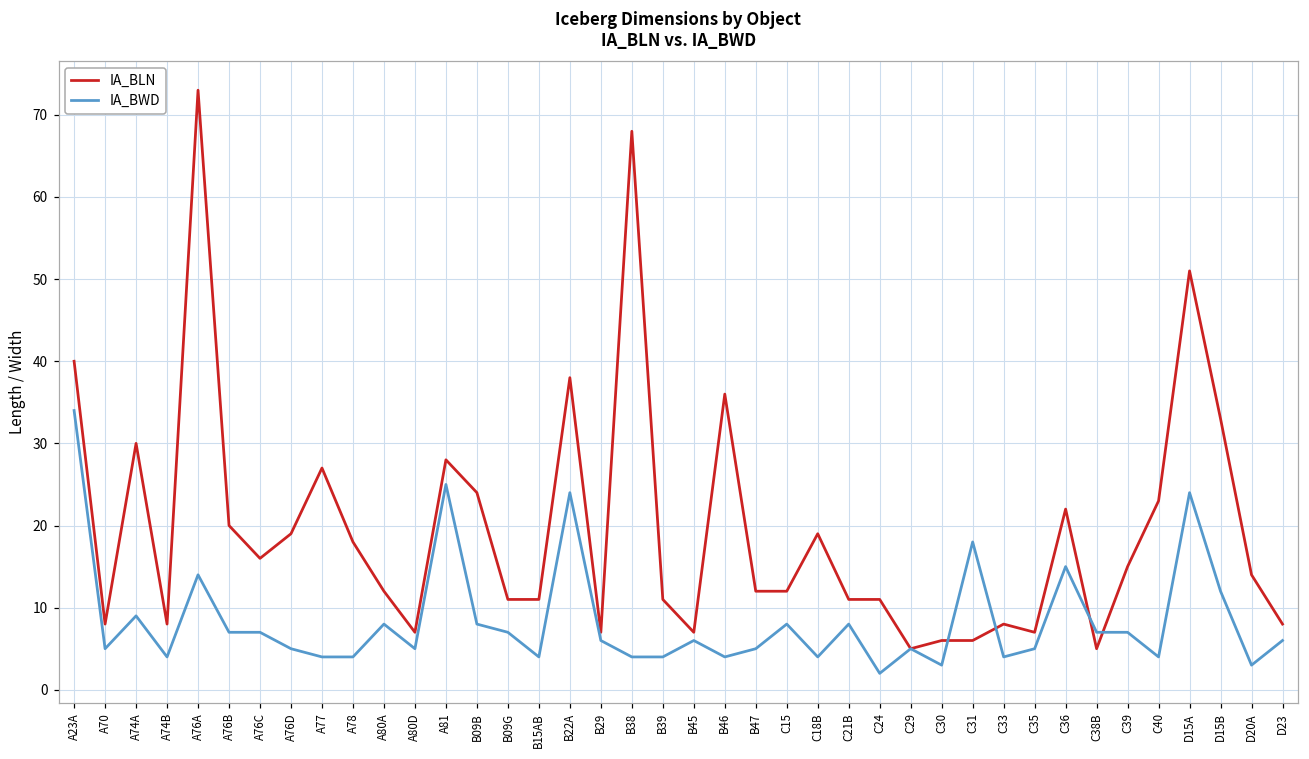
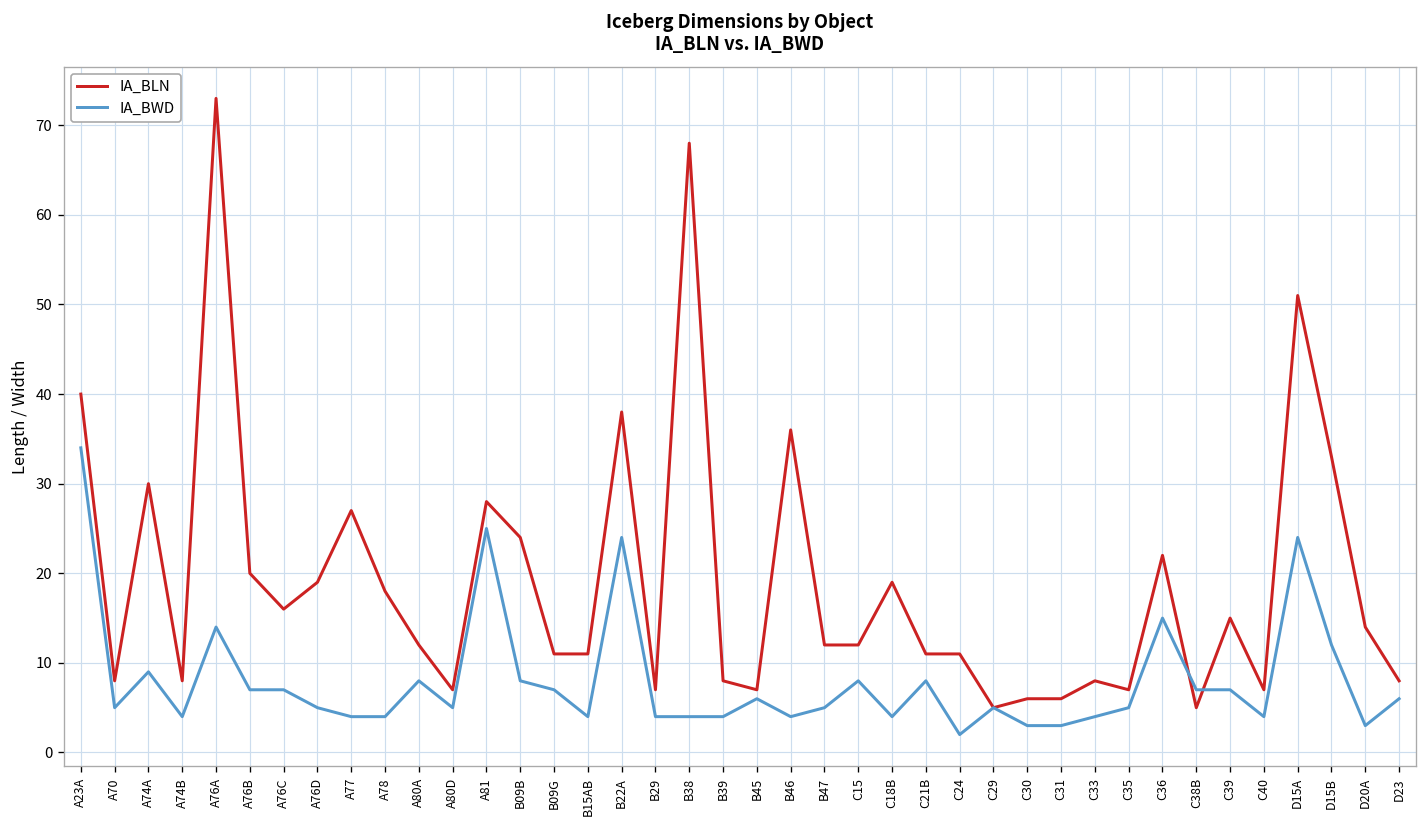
IA_BWD, B29: 6 -> 4
IA_BLN, B39: 11 -> 8
IA_BWD, C31: 18 -> 3
IA_BLN, C40: 23 -> 7
